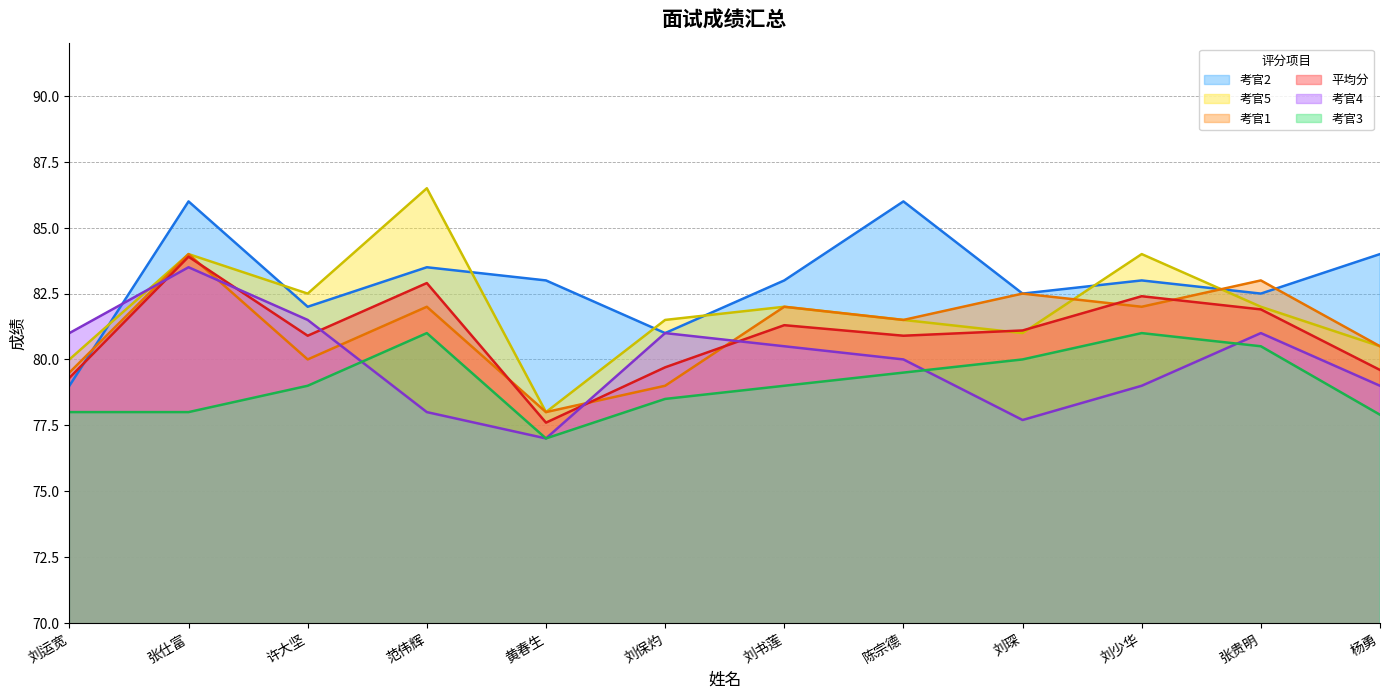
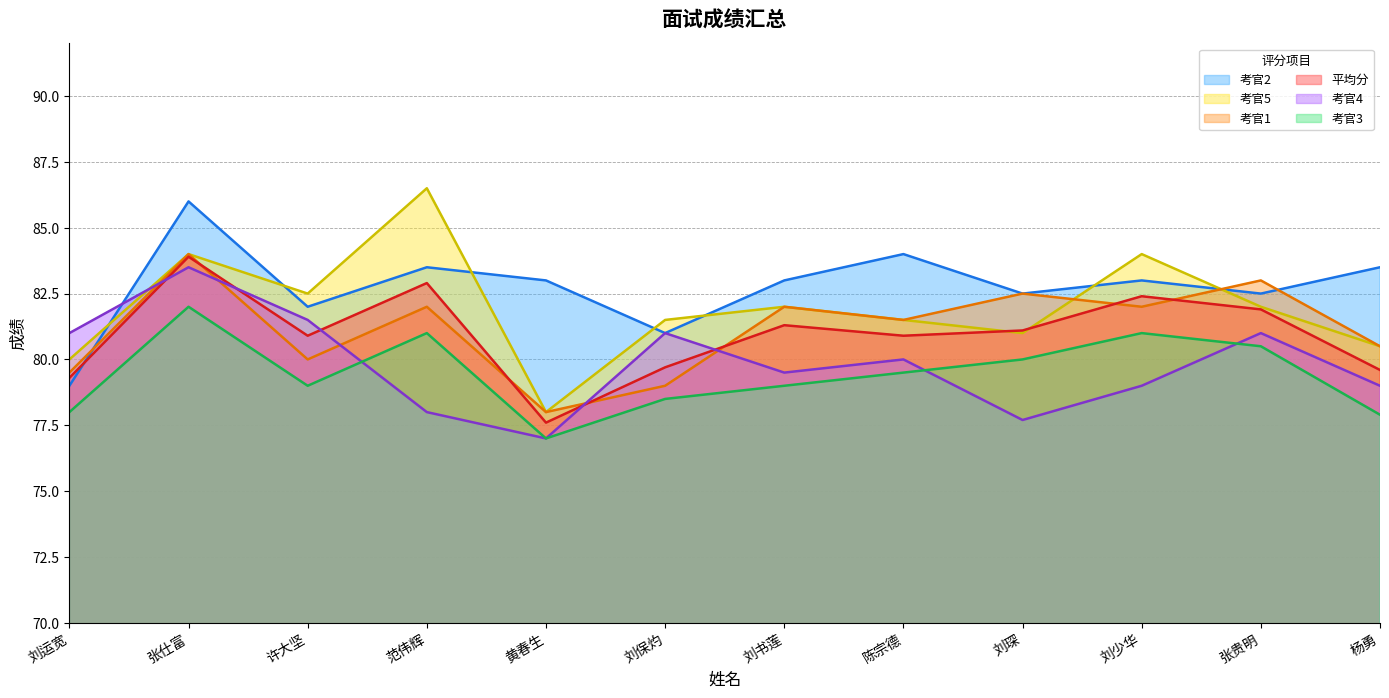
考官3, 张仕富: 78 -> 82
考官4, 刘书莲: 80.5 -> 79.5
考官2, 陈宗德: 86 -> 84
考官2, 杨勇: 84.0 -> 83.5
